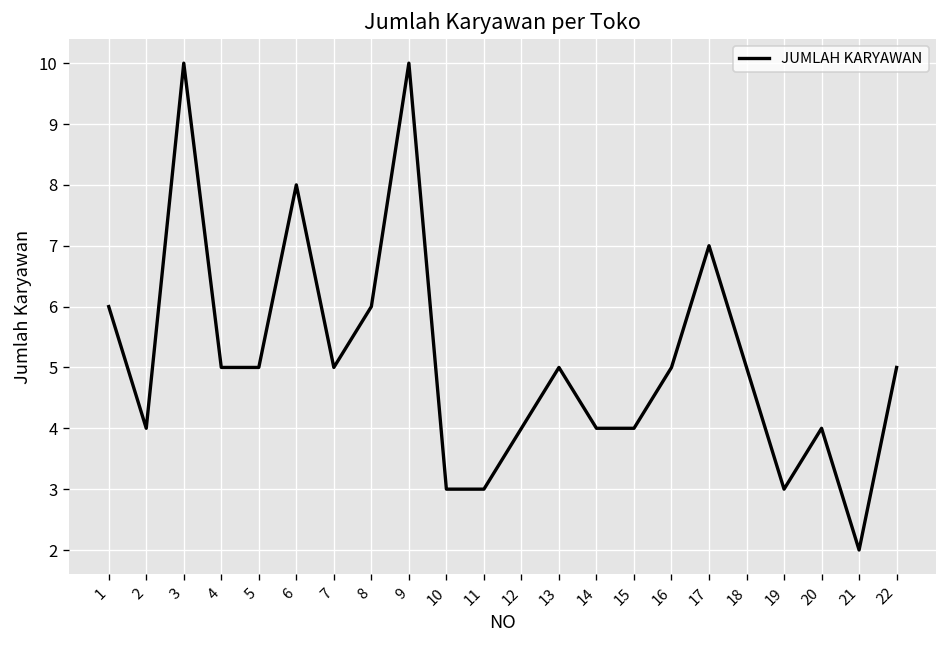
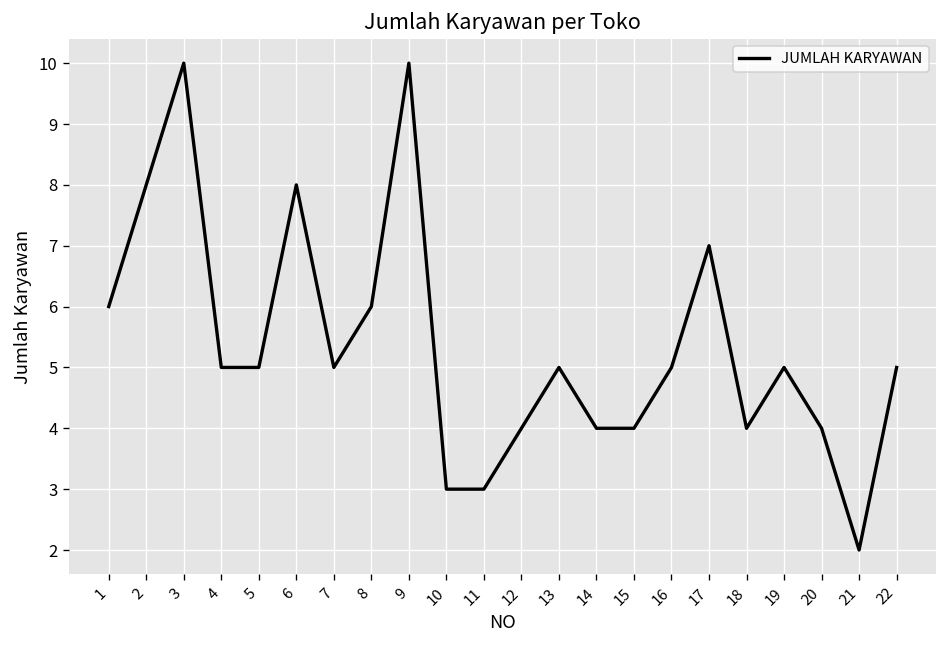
2: 4 -> 8
18: 5 -> 4
19: 3 -> 5
